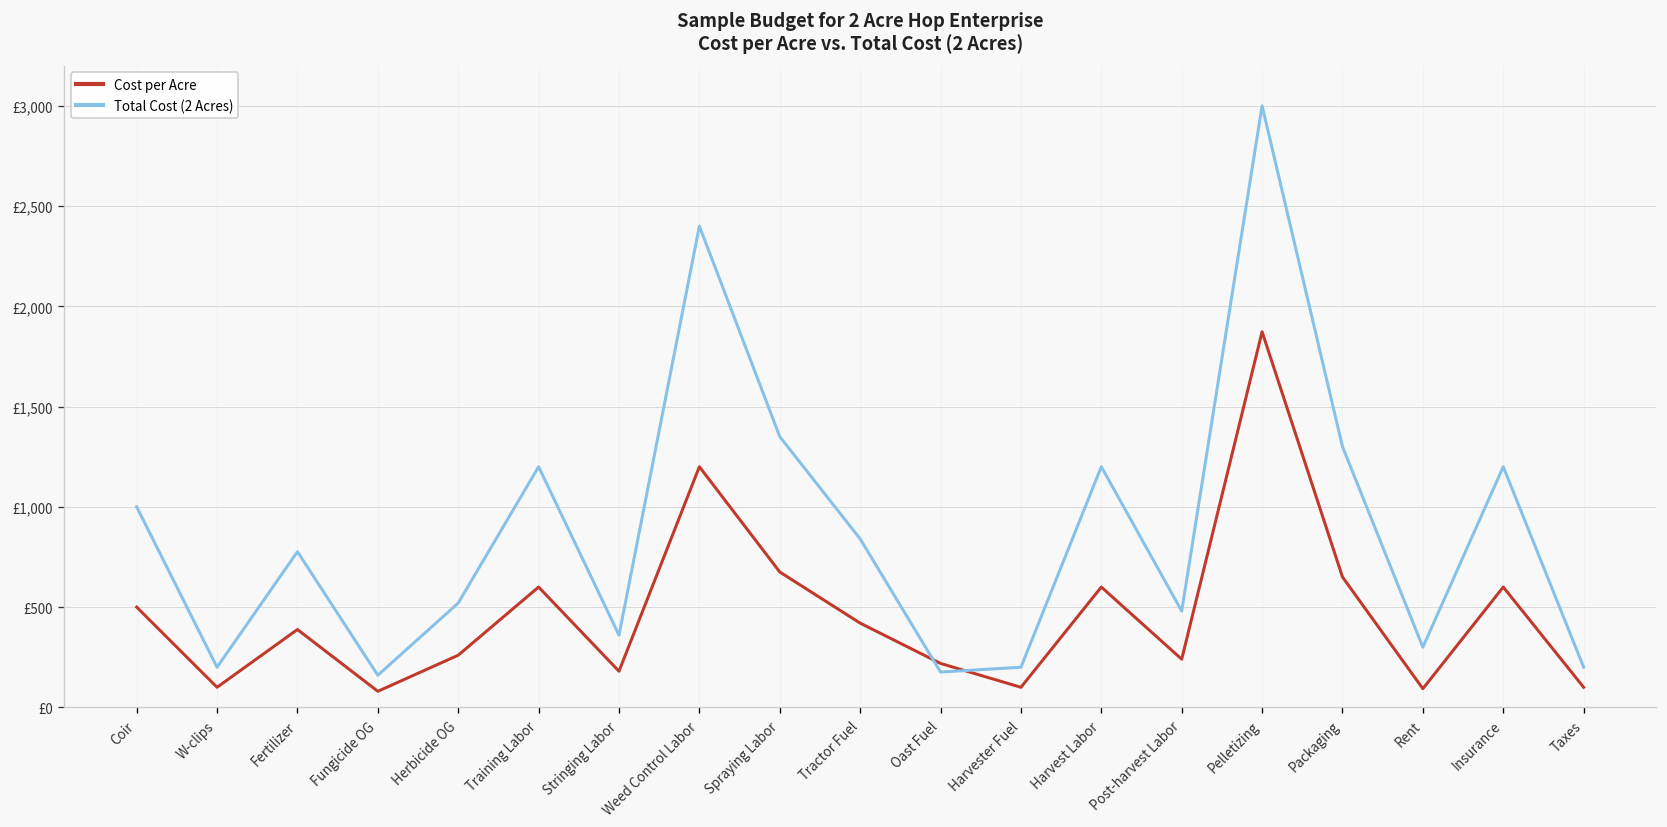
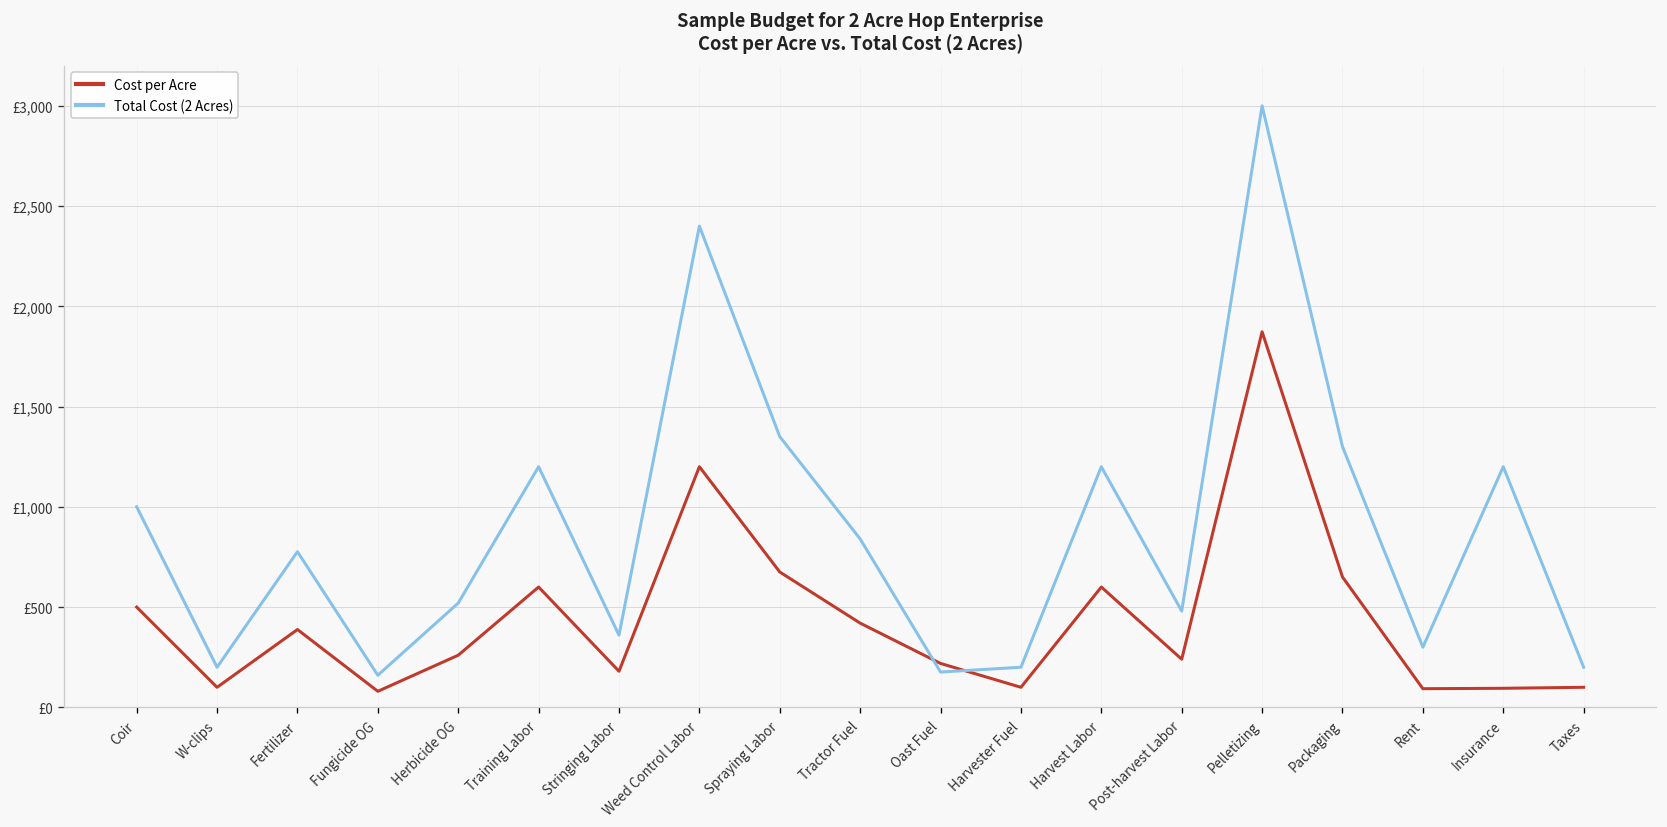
Cost per Acre, Insurance: £600 -> £100
